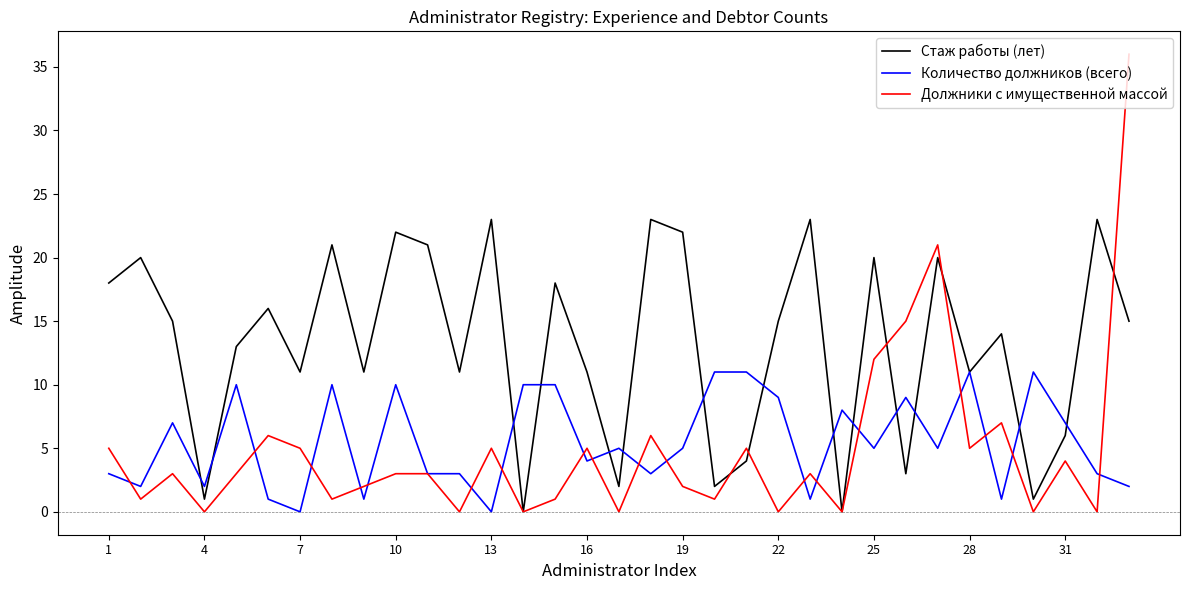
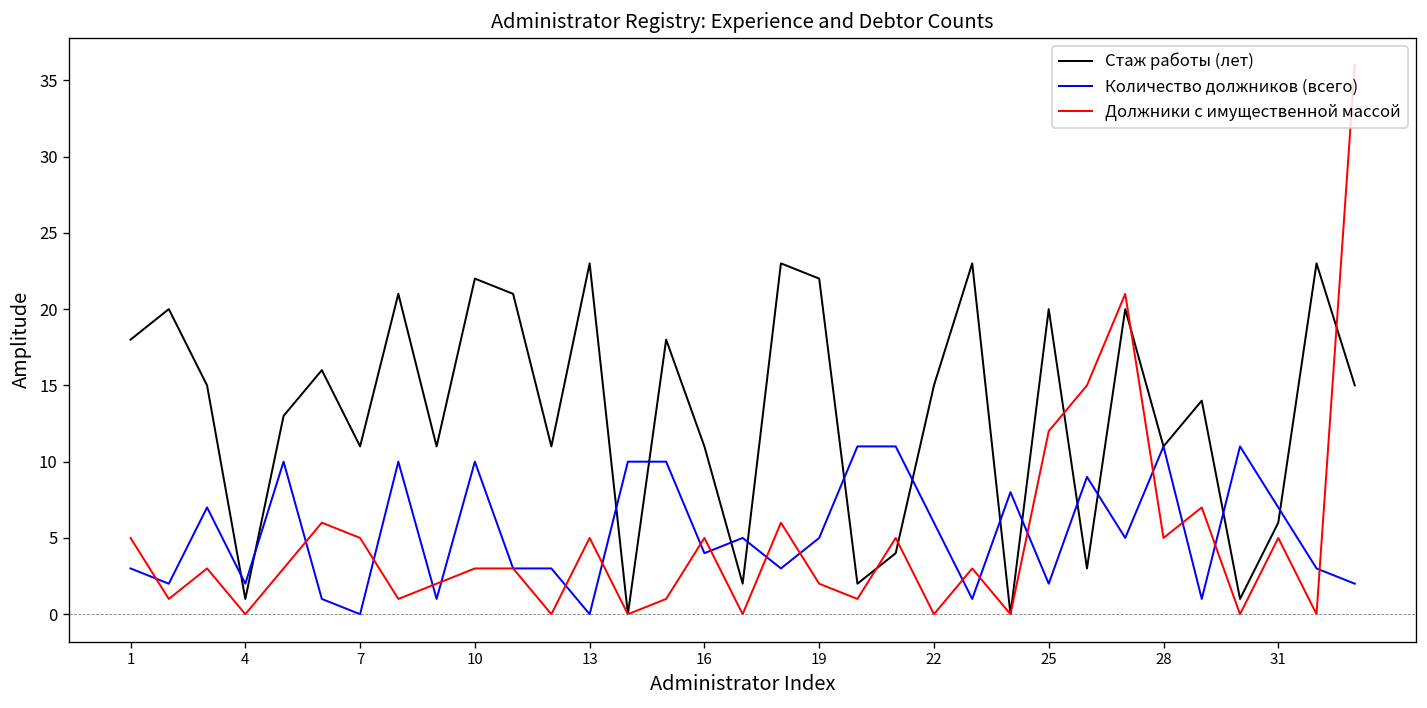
Количество должников (всего), 22: 9 -> 6
Количество должников (всего), 25: 5 -> 2
Должники с имущественной массой, 31: 4 -> 5
